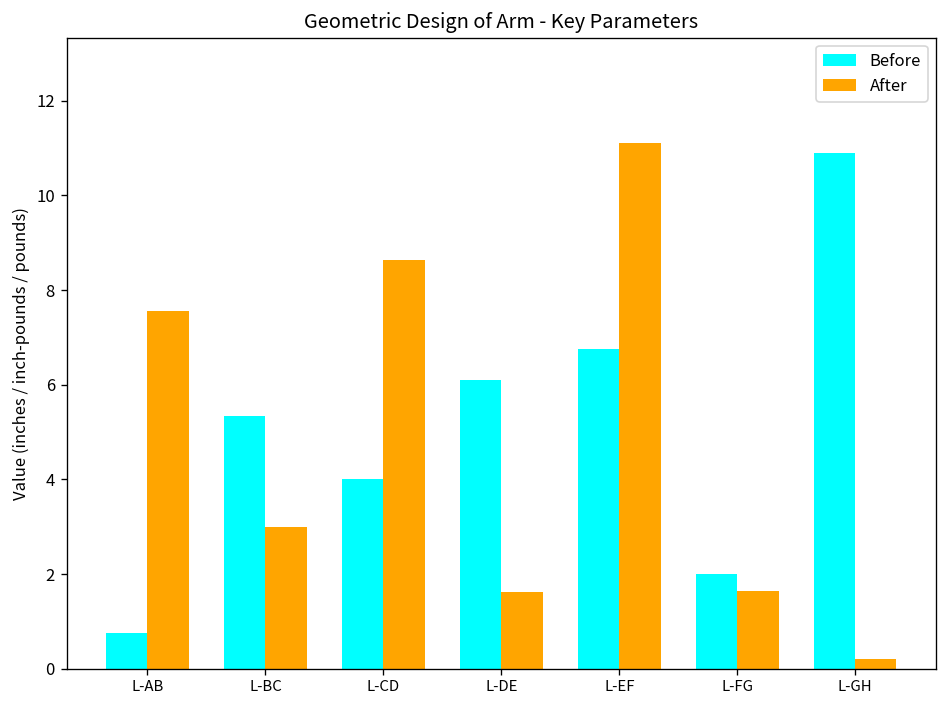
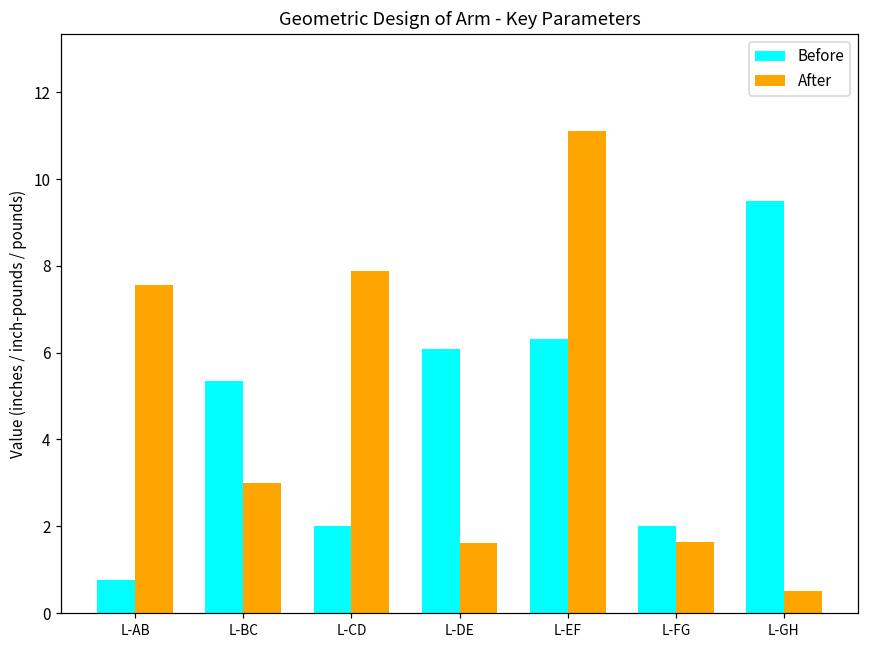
Before, L-CD: 4 -> 2
After, L-CD: 8.6 -> 7.9
Before, L-EF: 6.8 -> 6.3
Before, L-GH: 10.9 -> 9.5
After, L-GH: 0.2 -> 0.5
